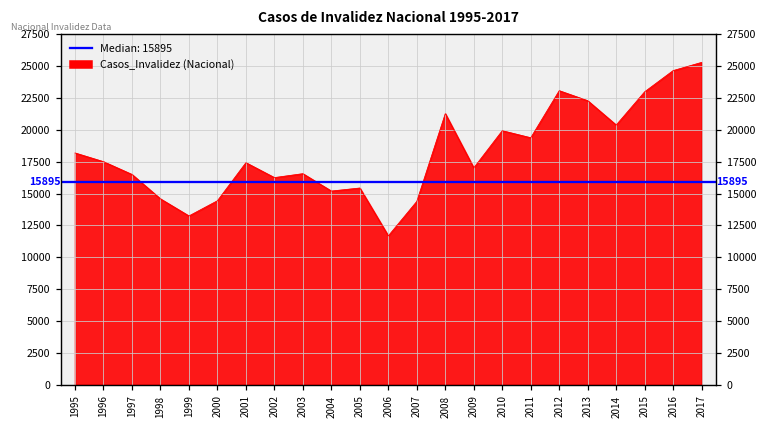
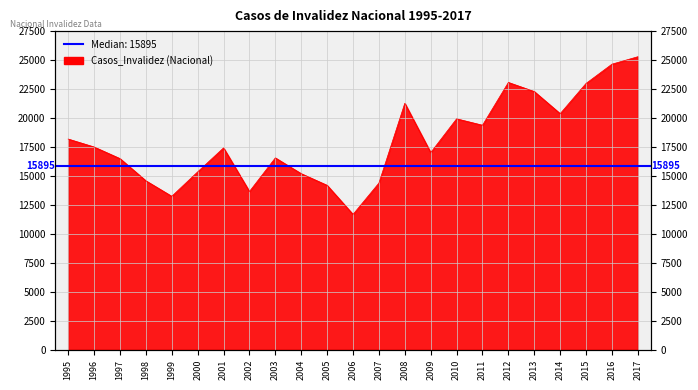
2000: 14400 -> 15400
2002: 16300 -> 13700
2005: 15400 -> 14200
